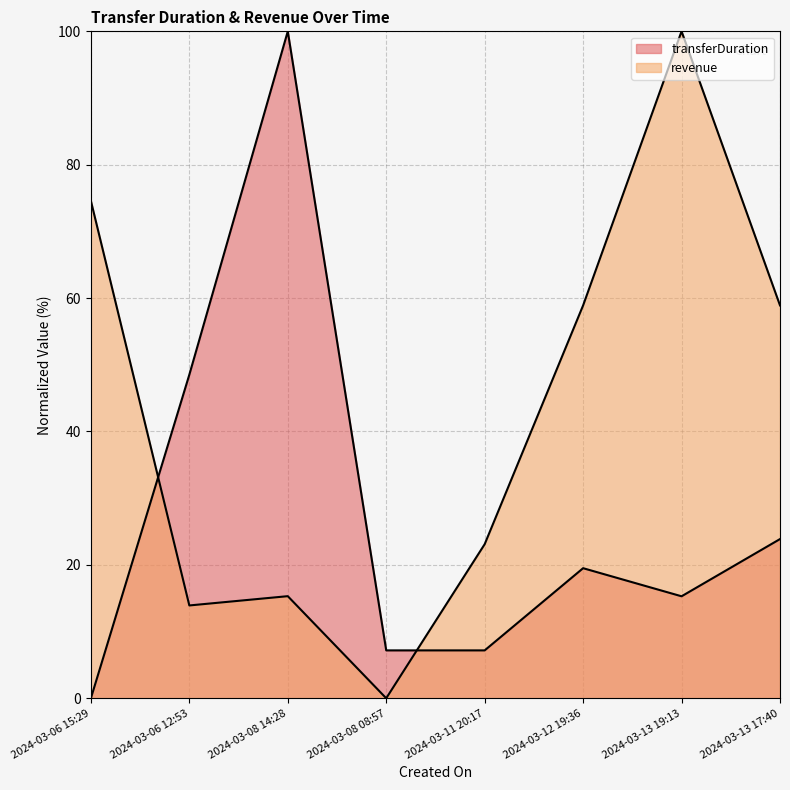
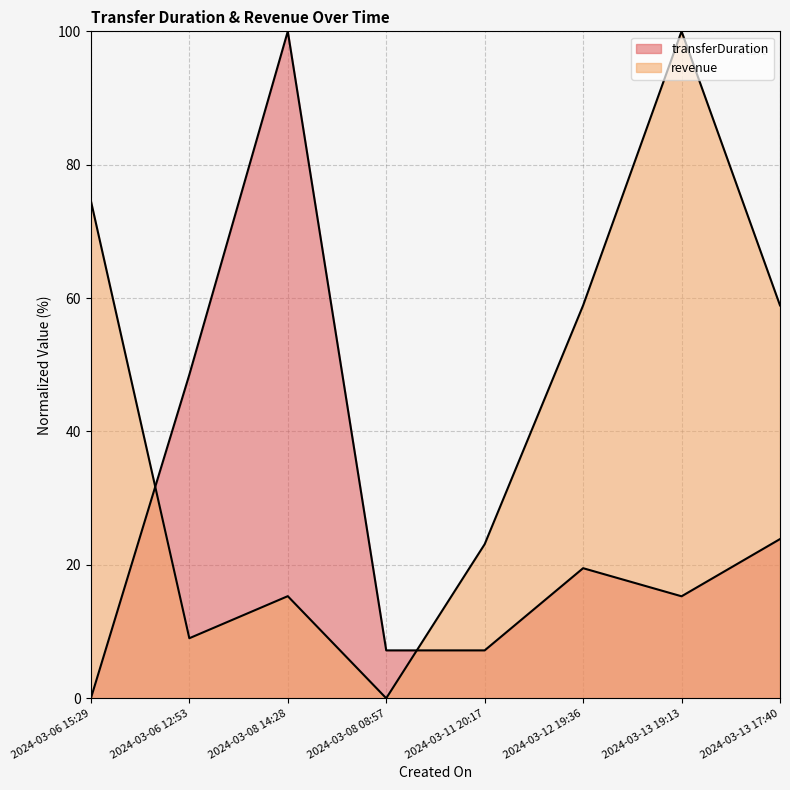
revenue, 2024-03-06 12:53: 14 -> 9
